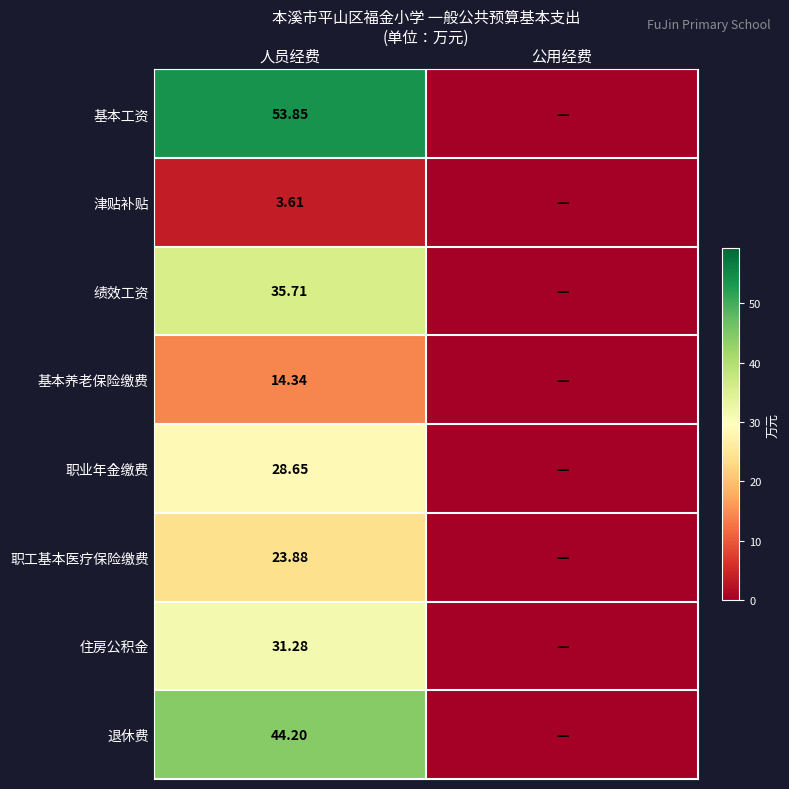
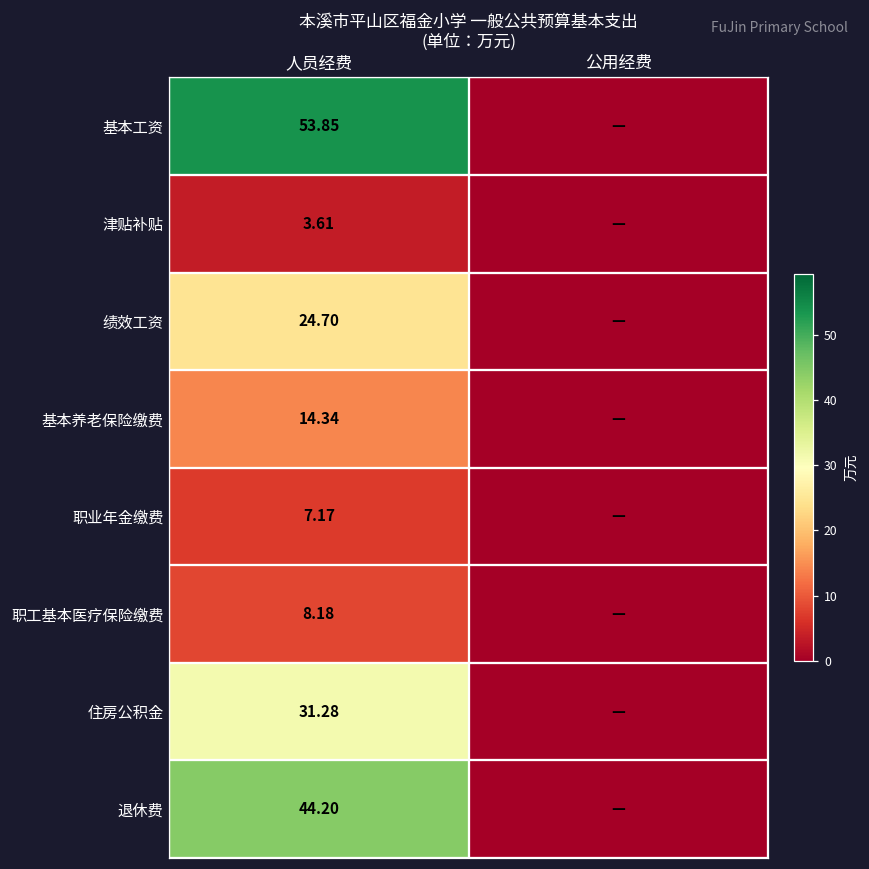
绩效工资, 人员经费: 35.71 -> 24.70
职业年金缴费, 人员经费: 28.65 -> 7.17
职工基本医疗保险缴费, 人员经费: 23.88 -> 8.18
